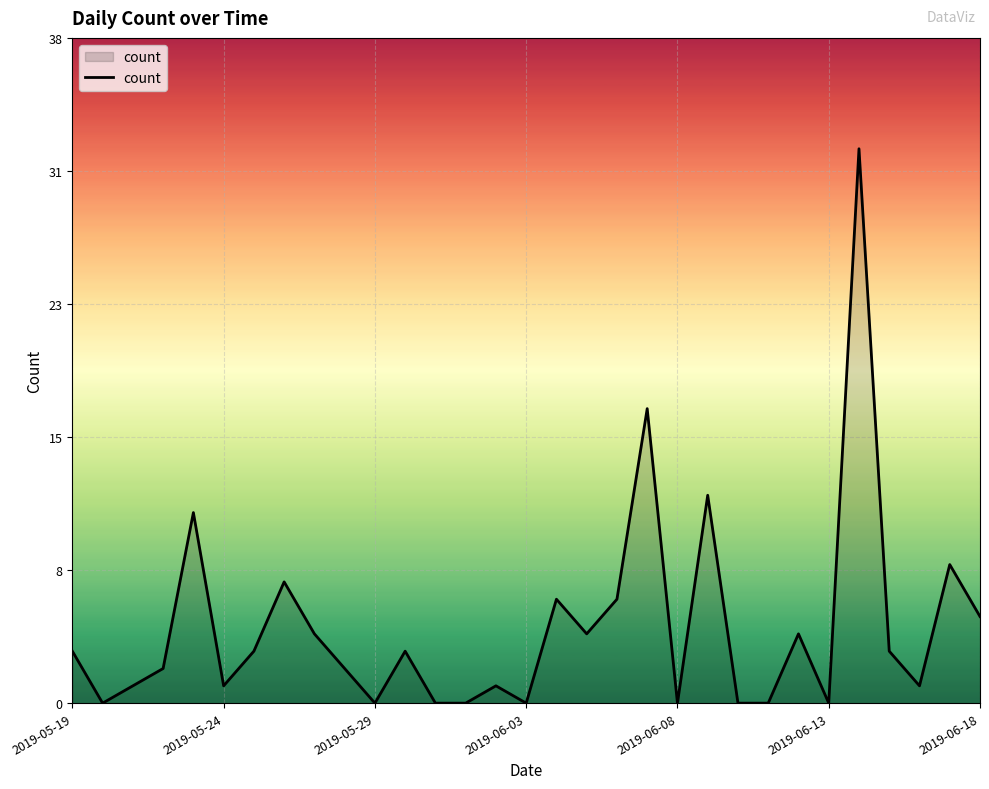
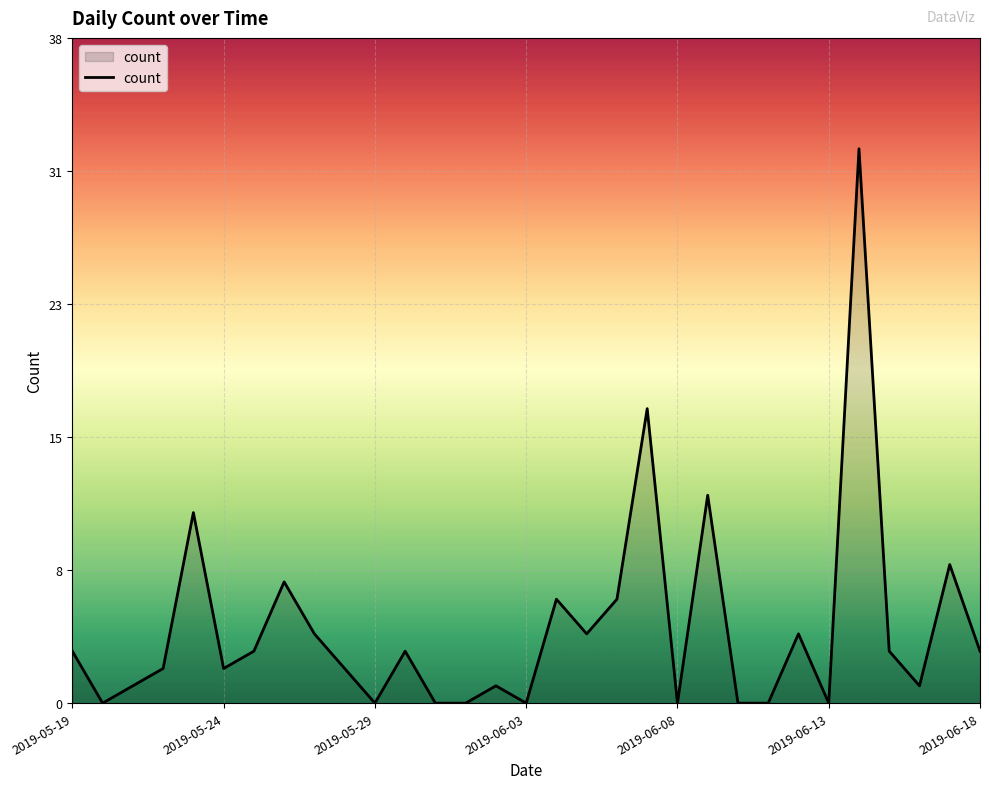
2019-05-24: 1 -> 2
2019-06-18: 5 -> 3
